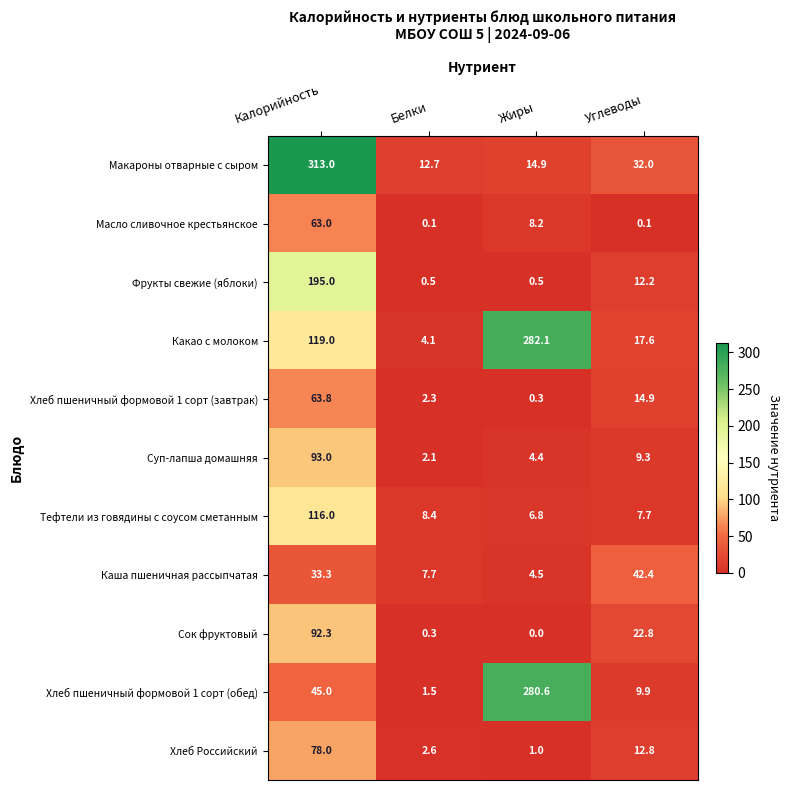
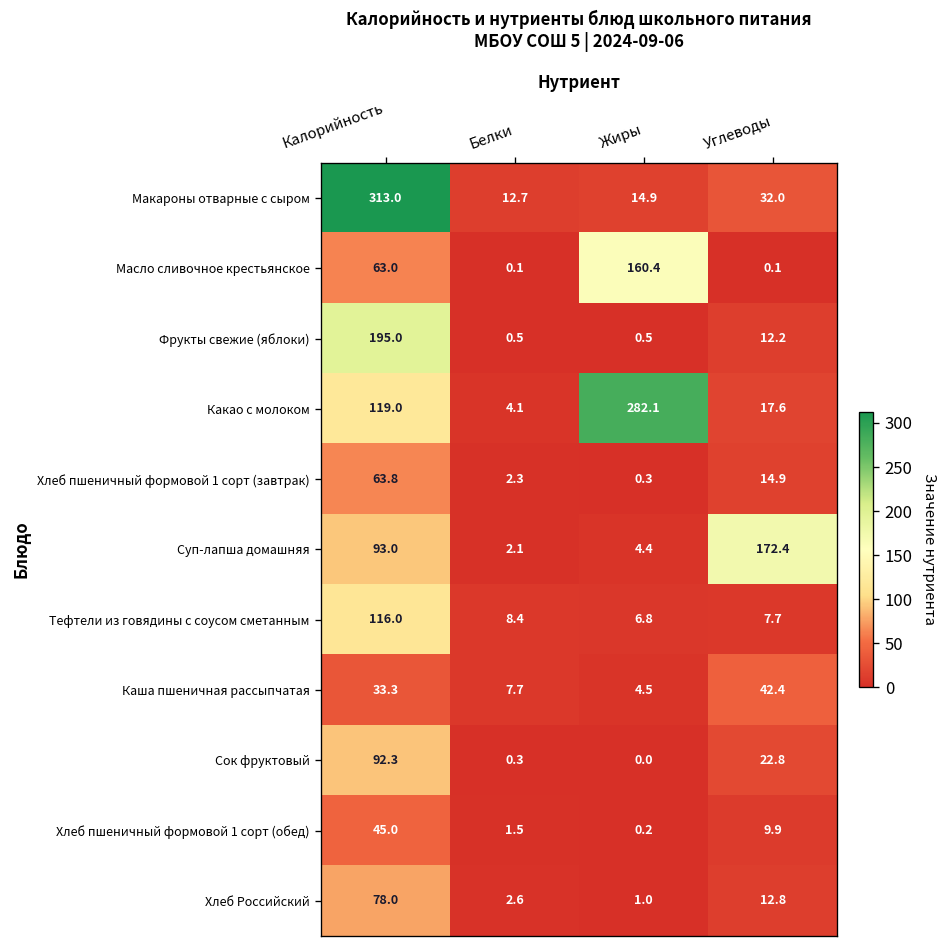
Масло сливочное крестьянское, Жиры: 8.2 -> 160.4
Суп-лапша домашняя, Углеводы: 9.3 -> 172.4
Хлеб пшеничный формовой 1 сорт (обед), Жиры: 280.6 -> 0.2
